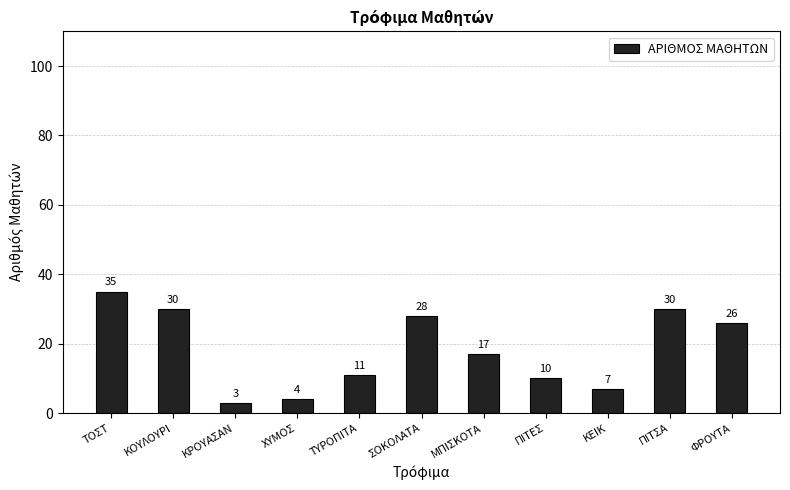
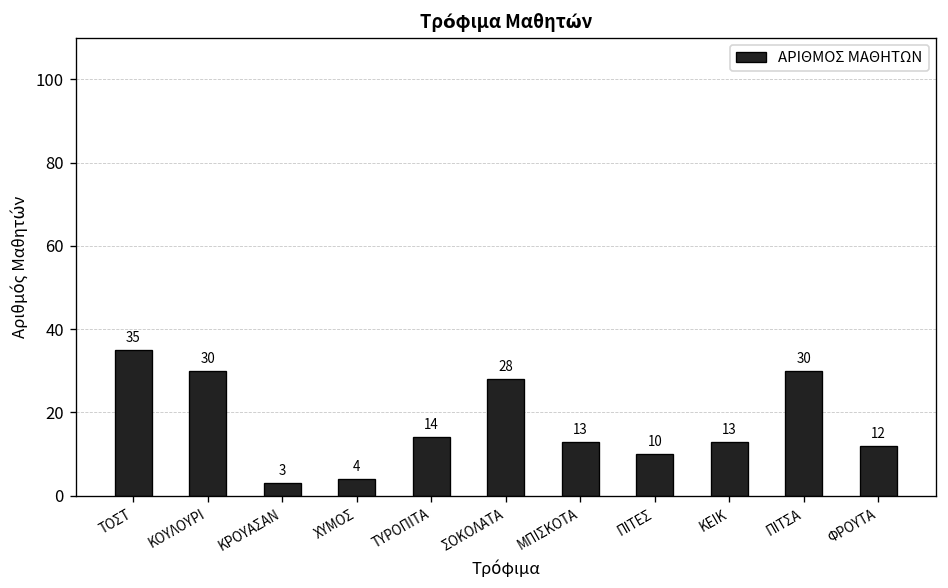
ΤΥΡΟΠΙΤΑ: 11 -> 14
ΜΠΙΣΚΟΤΑ: 17 -> 13
ΚΕΙΚ: 7 -> 13
ΦΡΟΥΤΑ: 26 -> 12
